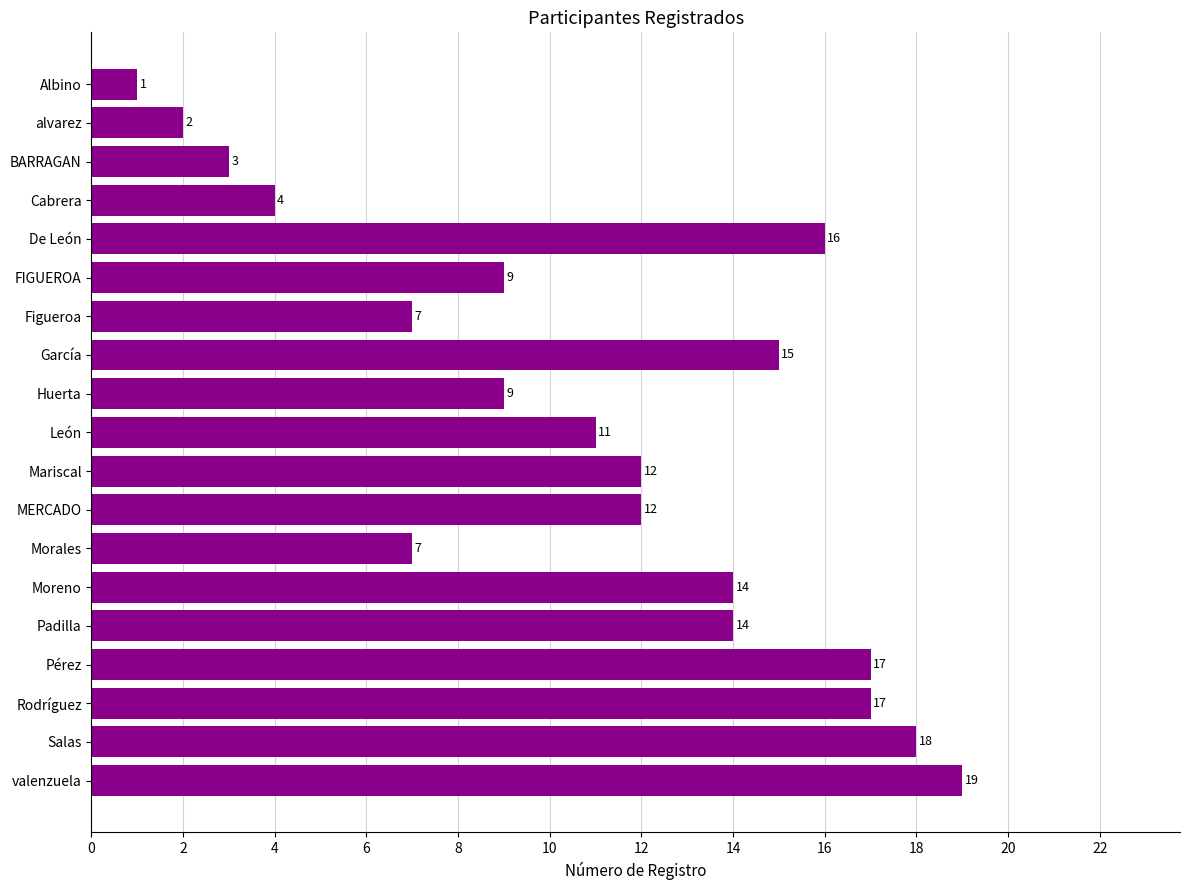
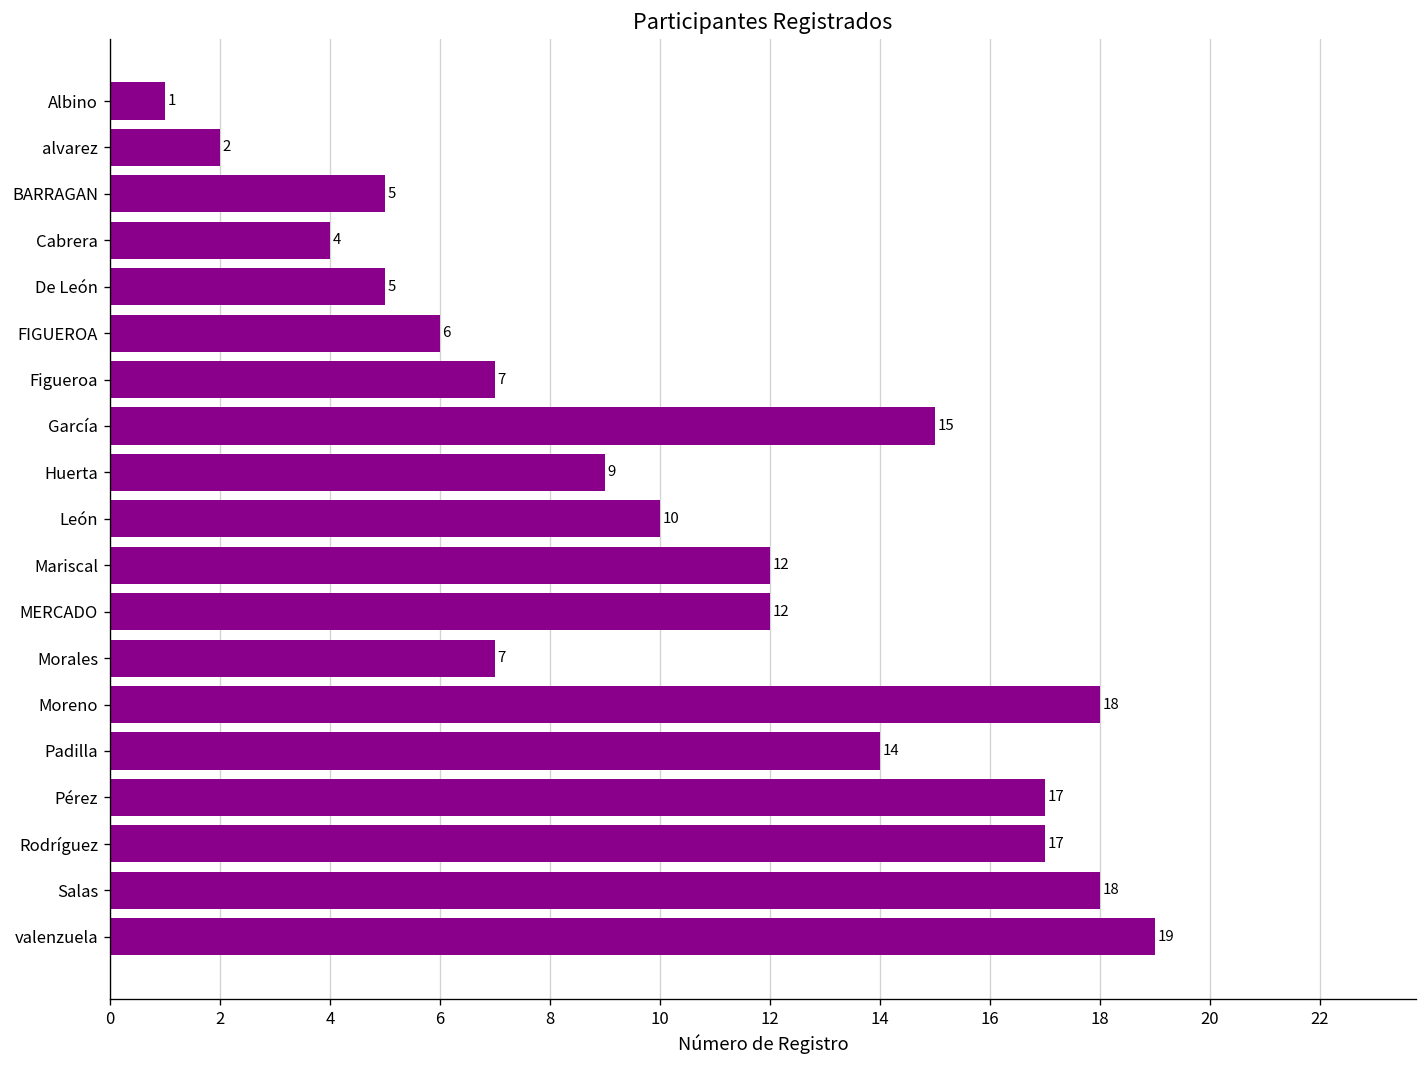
BARRAGAN: 3 -> 5
De León: 16 -> 5
FIGUEROA: 9 -> 6
León: 11 -> 10
Moreno: 14 -> 18
